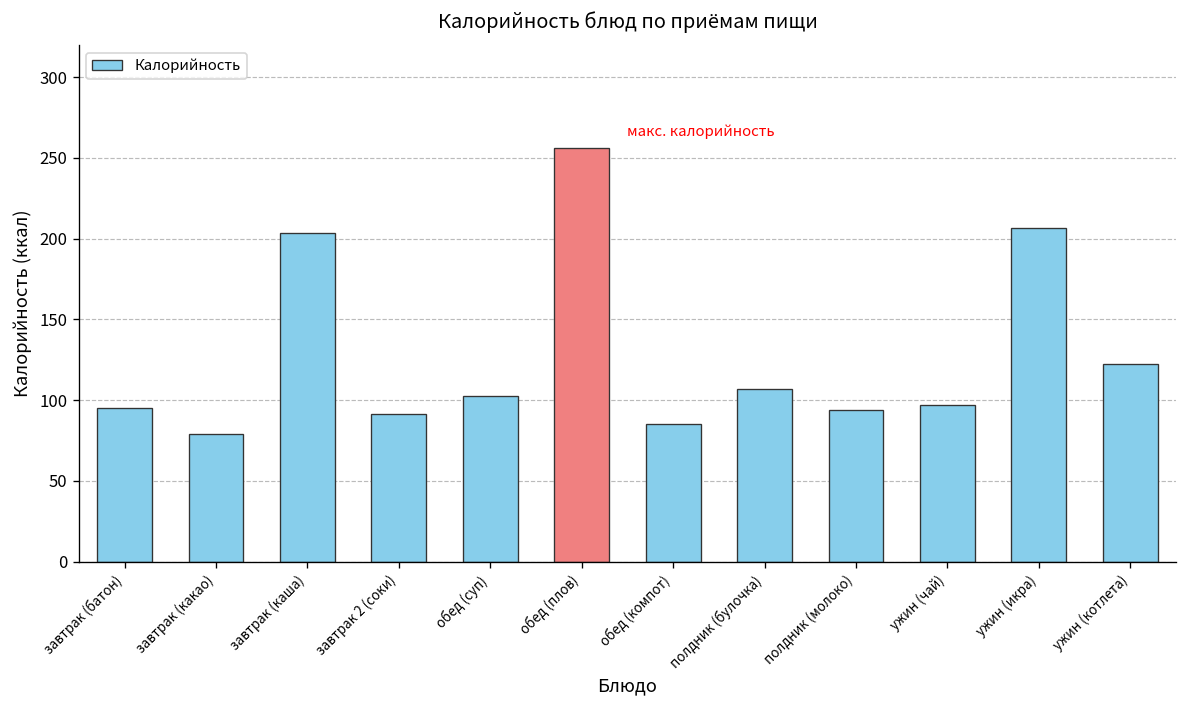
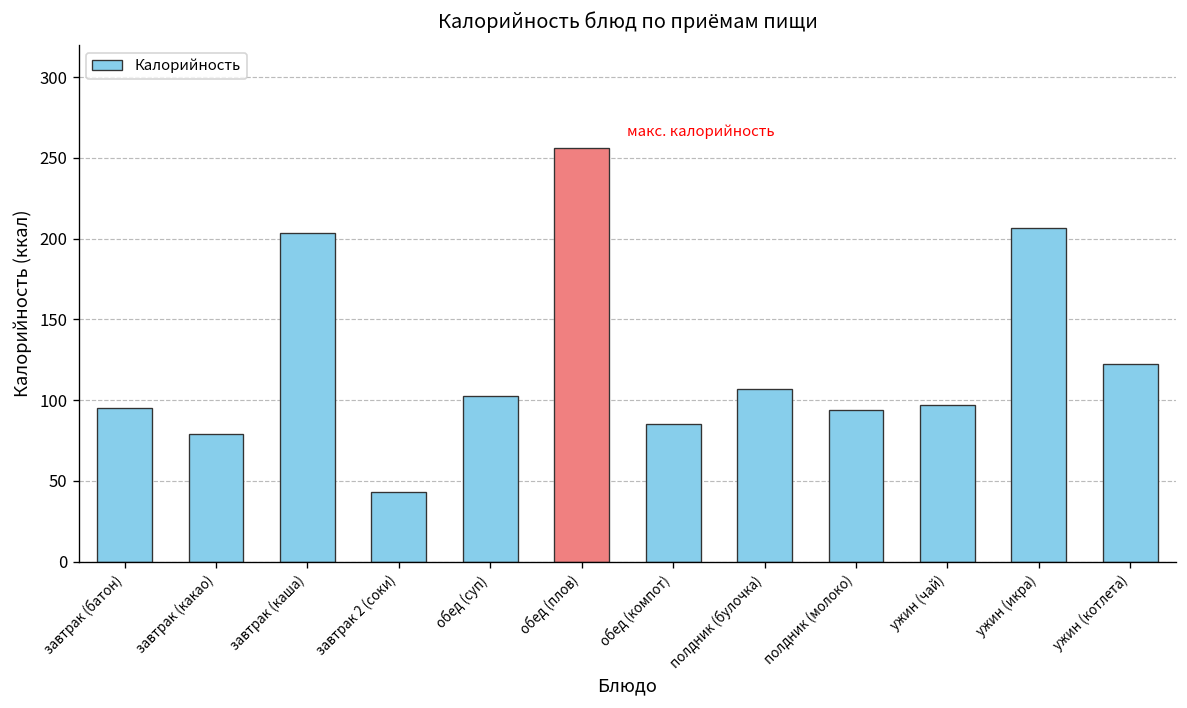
завтрак 2 (соки): 92 -> 43
